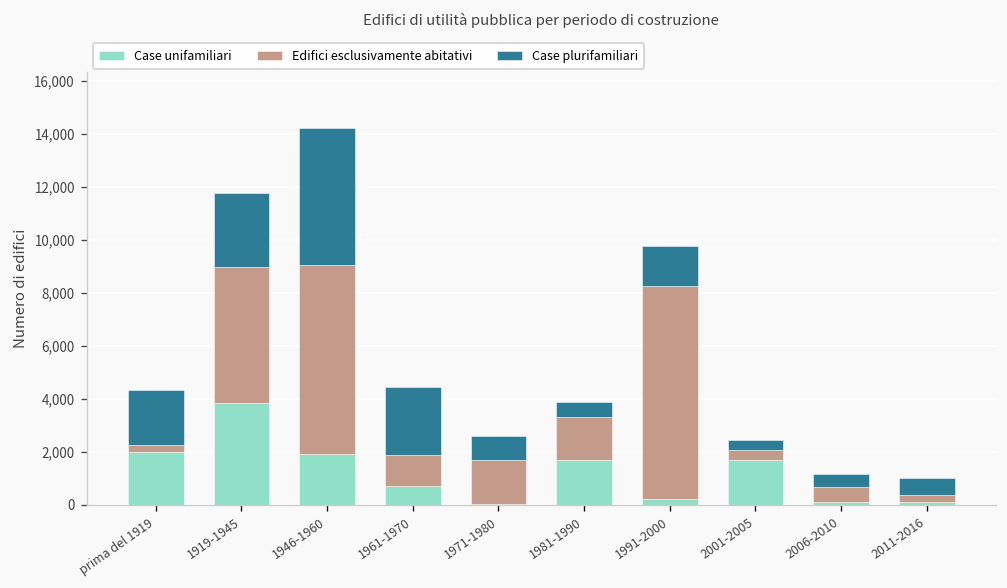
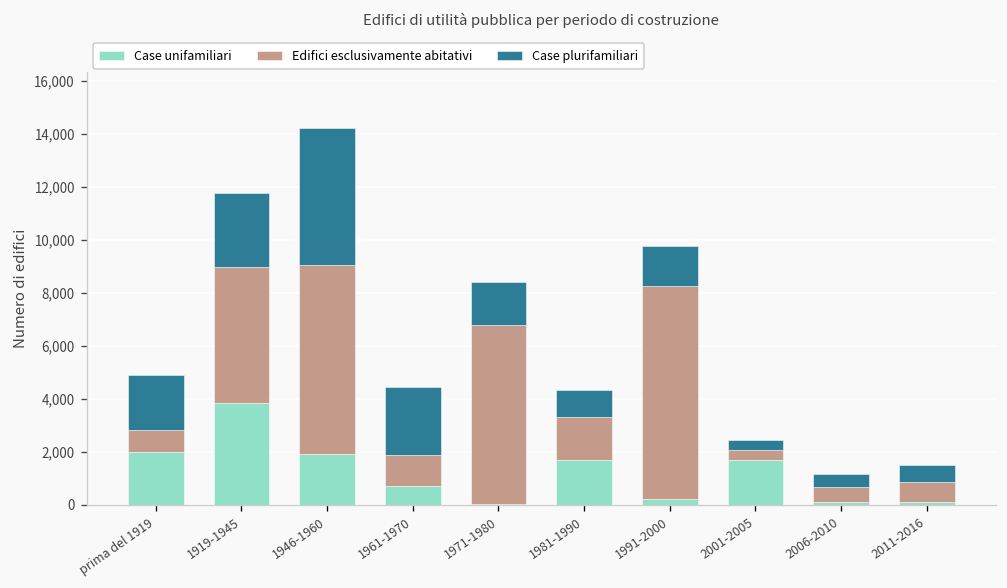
Edifici esclusivamente abitativi, prima del 1919: 300 -> 800
Edifici esclusivamente abitativi, 1971-1980: 1,700 -> 6,700
Case plurifamiliari, 1971-1980: 900 -> 1,600
Case plurifamiliari, 1981-1990: 500 -> 1,000
Edifici esclusivamente abitativi, 2011-2016: 300 -> 700
